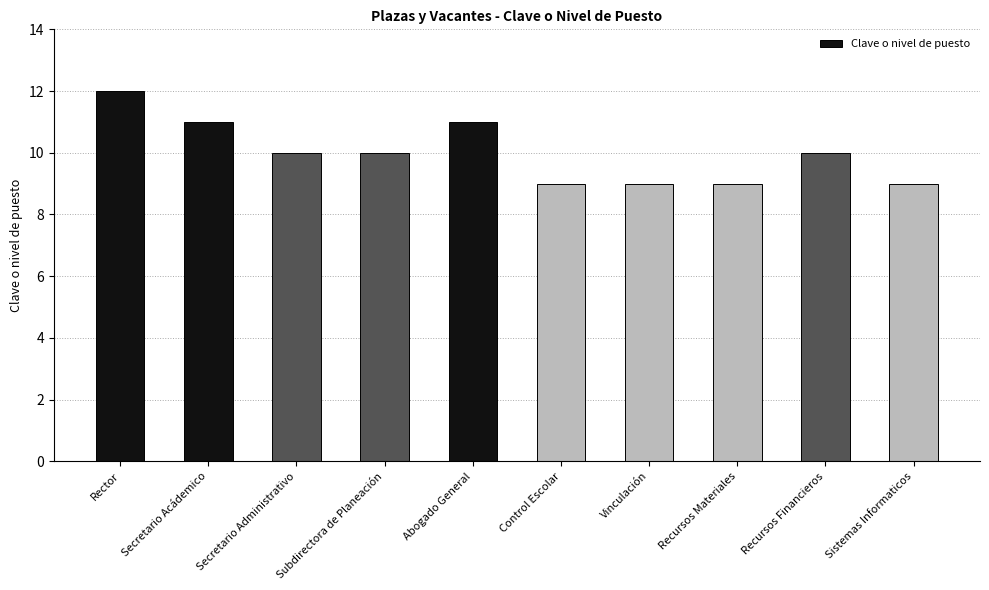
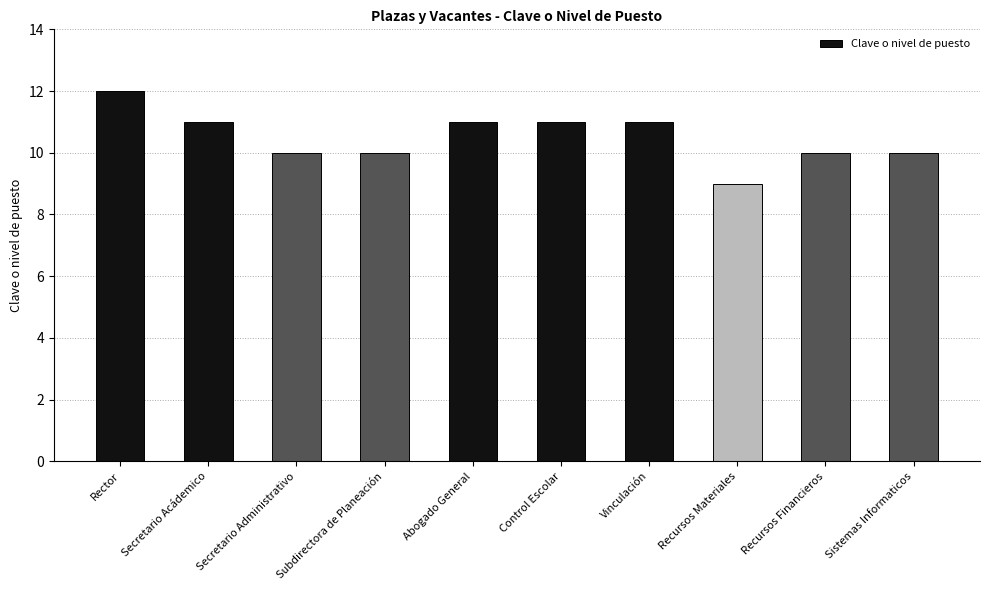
Control Escolar: 9 -> 11
Vinculación: 9 -> 11
Sistemas Informaticos: 9 -> 10
